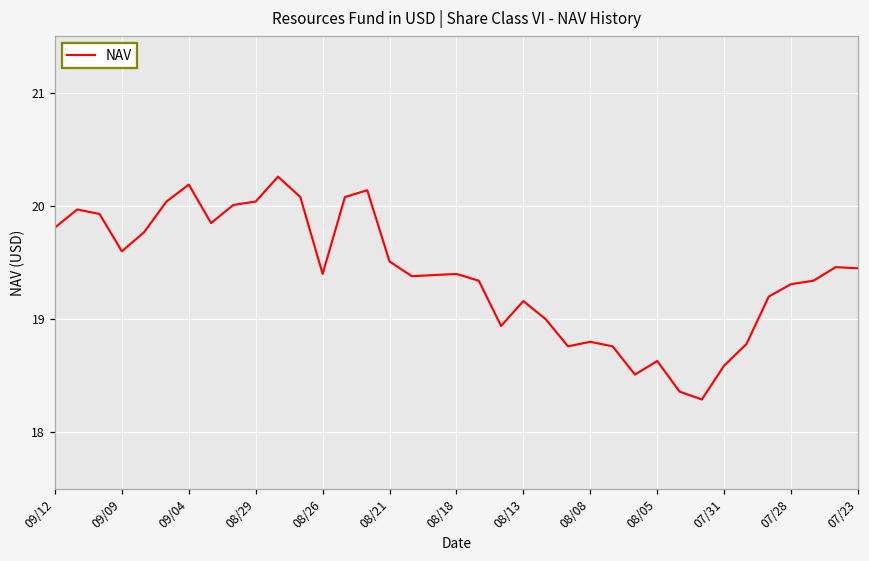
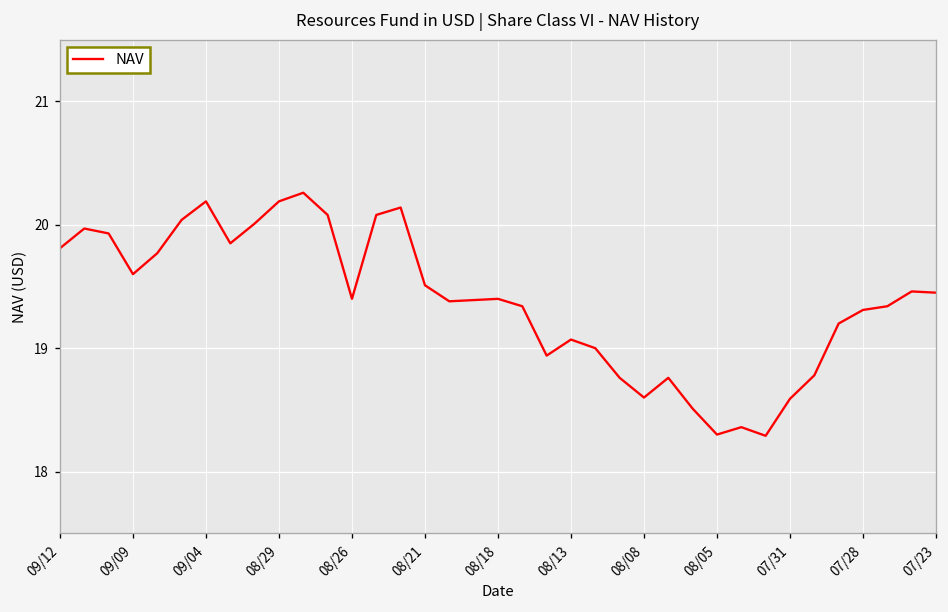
08/29: 20.04 -> 20.19
08/13: 19.16 -> 19.07
08/08: 18.8 -> 18.6
08/05: 18.63 -> 18.30
